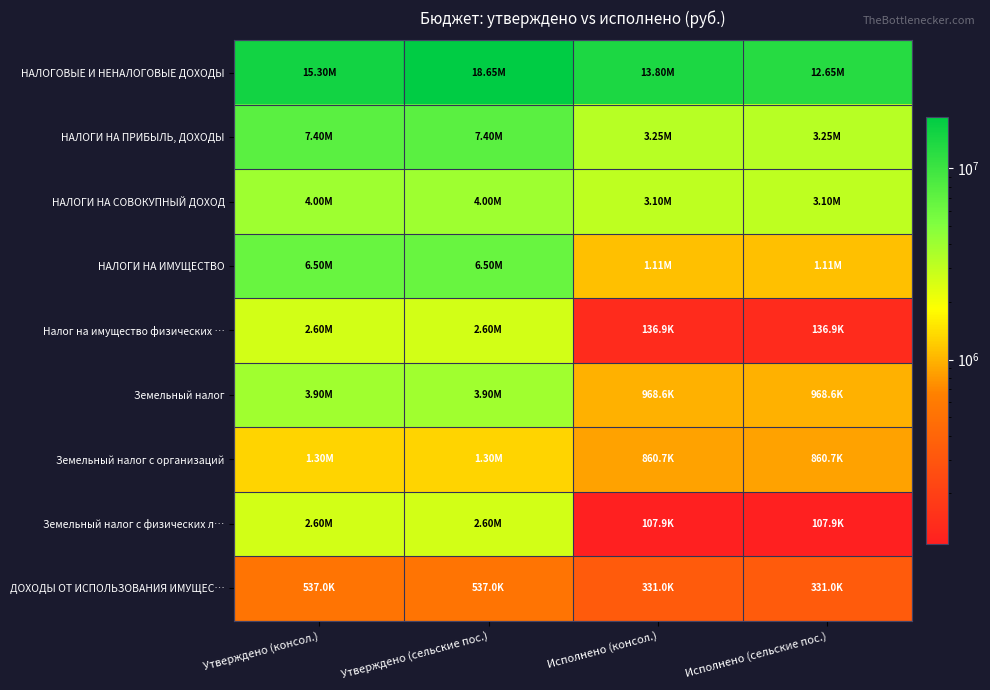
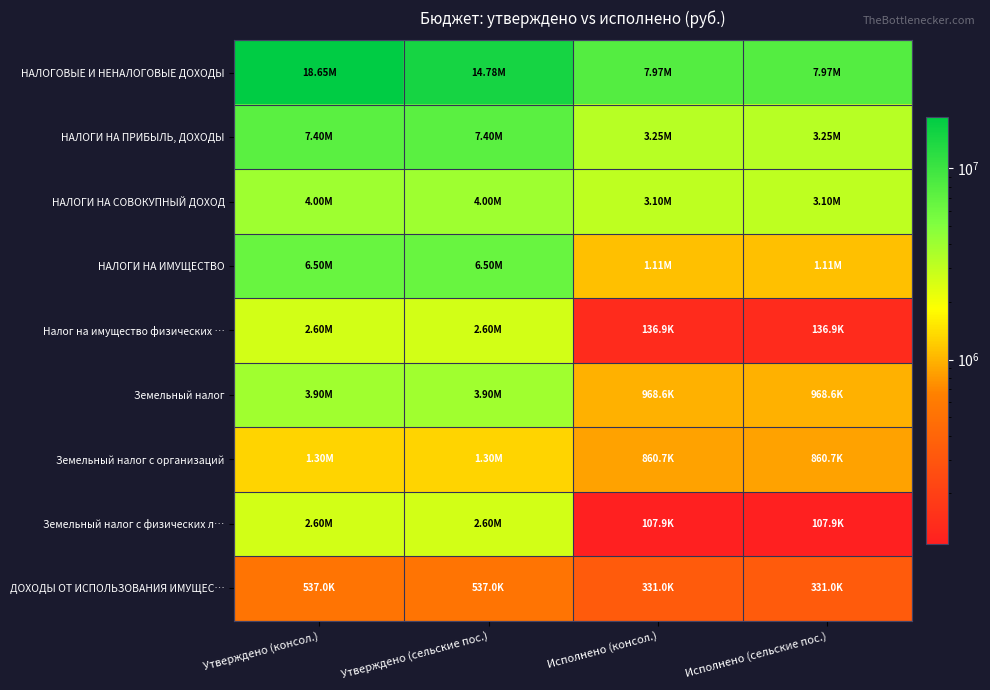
НАЛОГОВЫЕ И НЕНАЛОГОВЫЕ ДОХОДЫ, Утверждено (консол.): 15.30M -> 18.65M
НАЛОГОВЫЕ И НЕНАЛОГОВЫЕ ДОХОДЫ, Утверждено (сельские пос.): 18.65M -> 14.78M
НАЛОГОВЫЕ И НЕНАЛОГОВЫЕ ДОХОДЫ, Исполнено (консол.): 13.80M -> 7.97M
НАЛОГОВЫЕ И НЕНАЛОГОВЫЕ ДОХОДЫ, Исполнено (сельские пос.): 12.65M -> 7.97M
